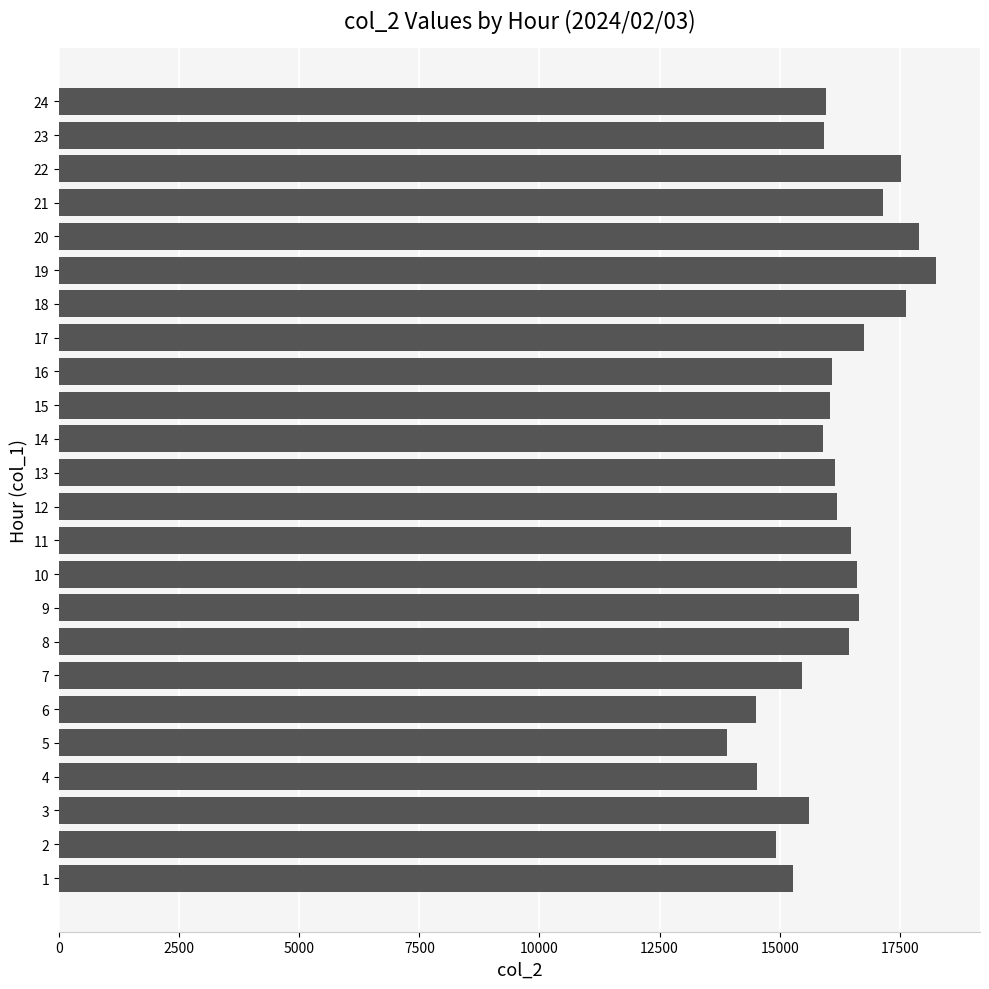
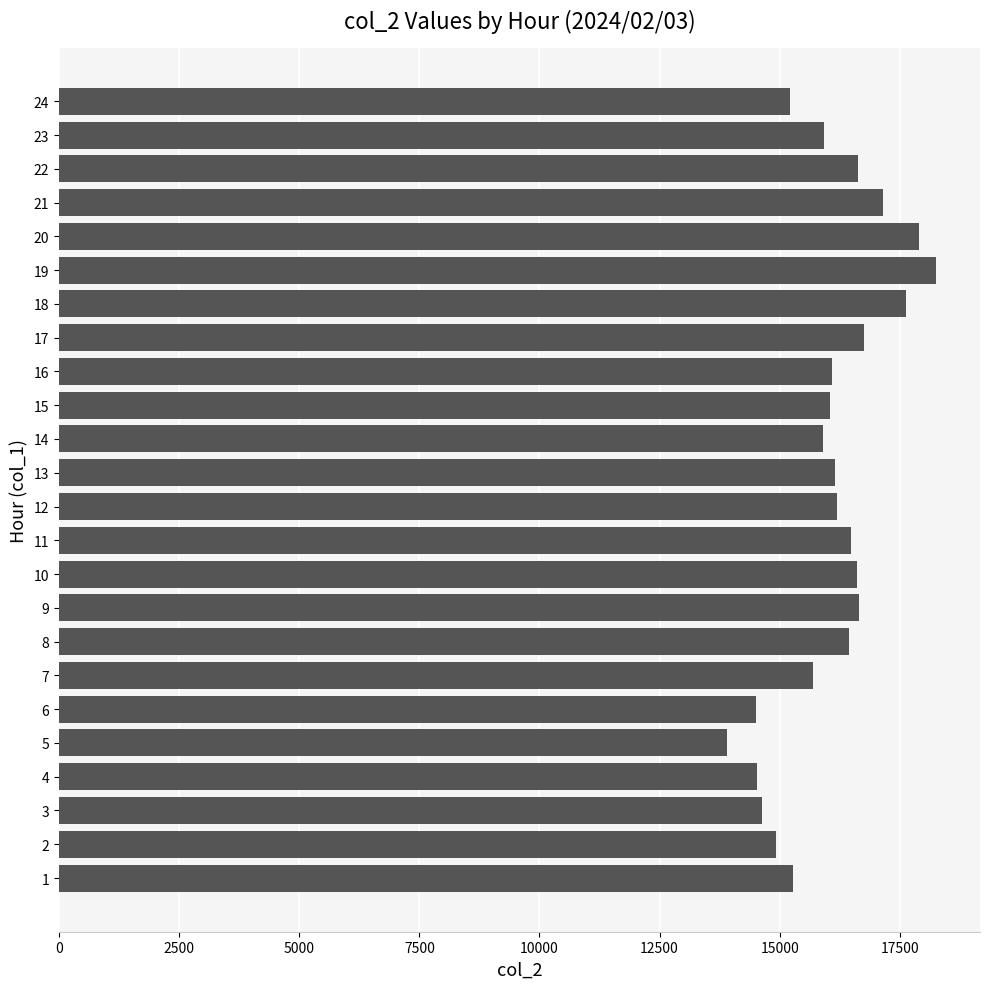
24: 16000 -> 15200
22: 17500 -> 16600
7: 15500 -> 15700
3: 15600 -> 14600
